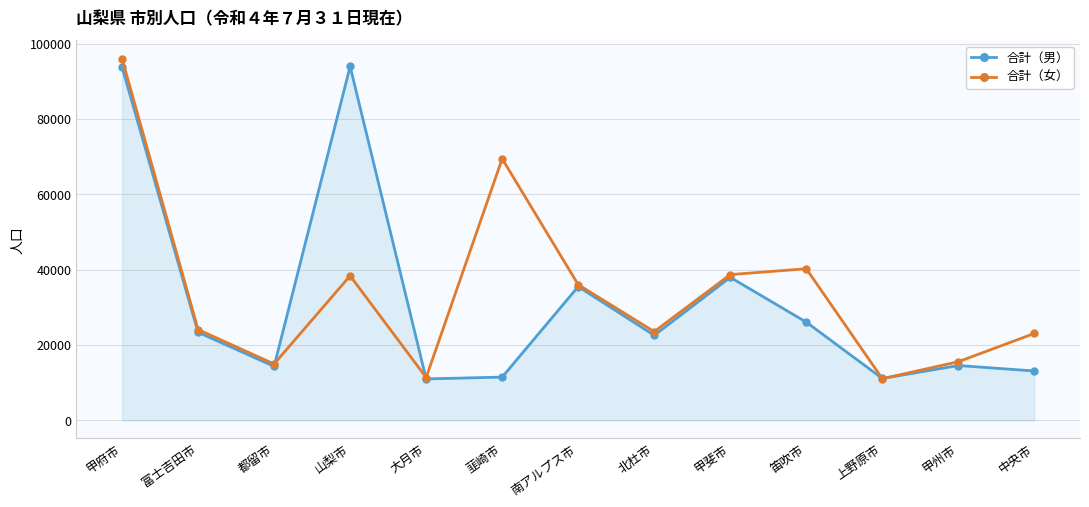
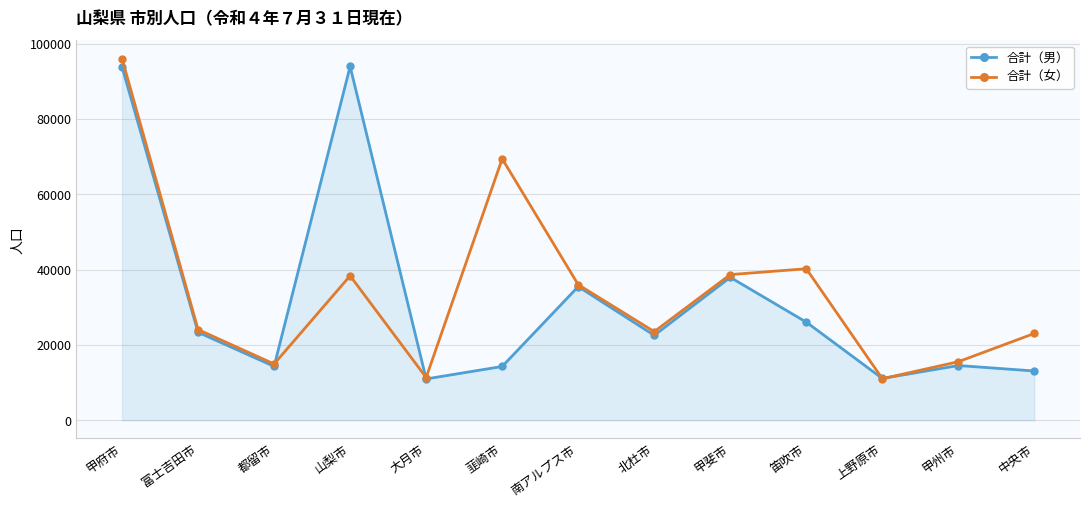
合計（男）, 韮崎市: 11000 -> 14000
